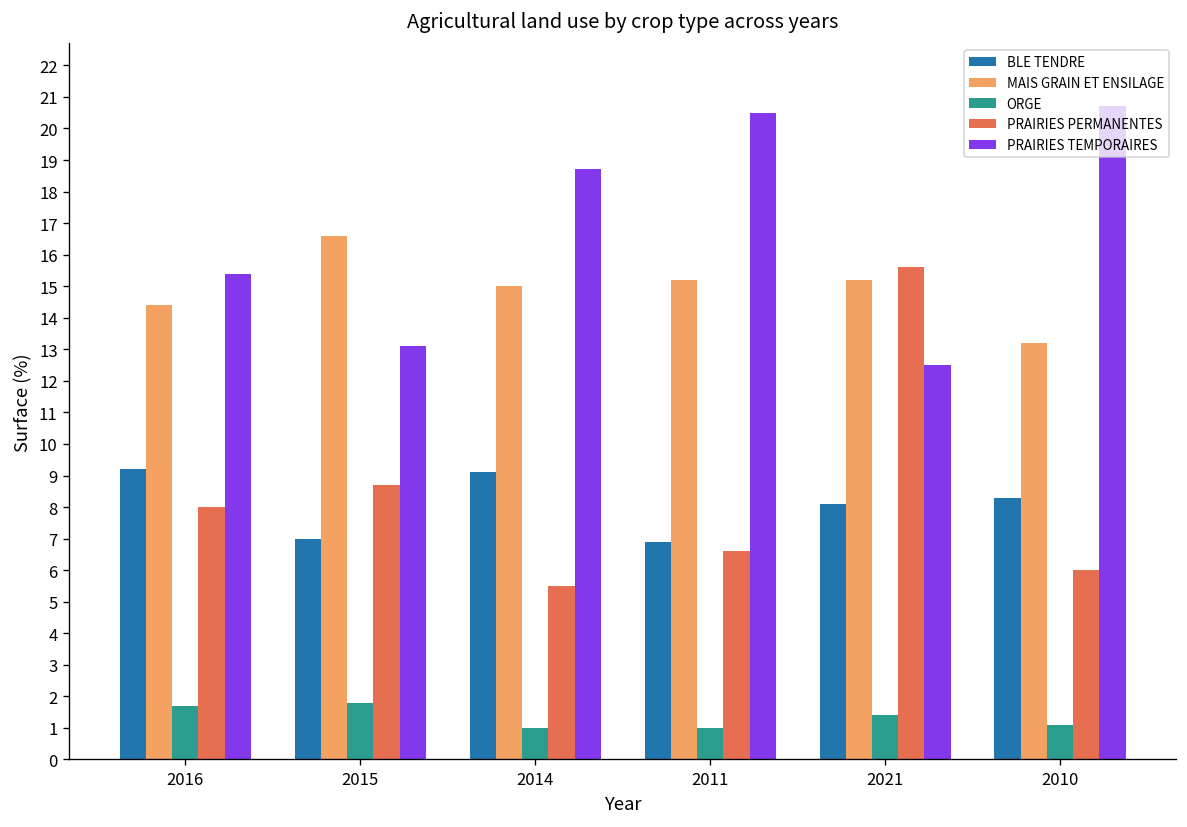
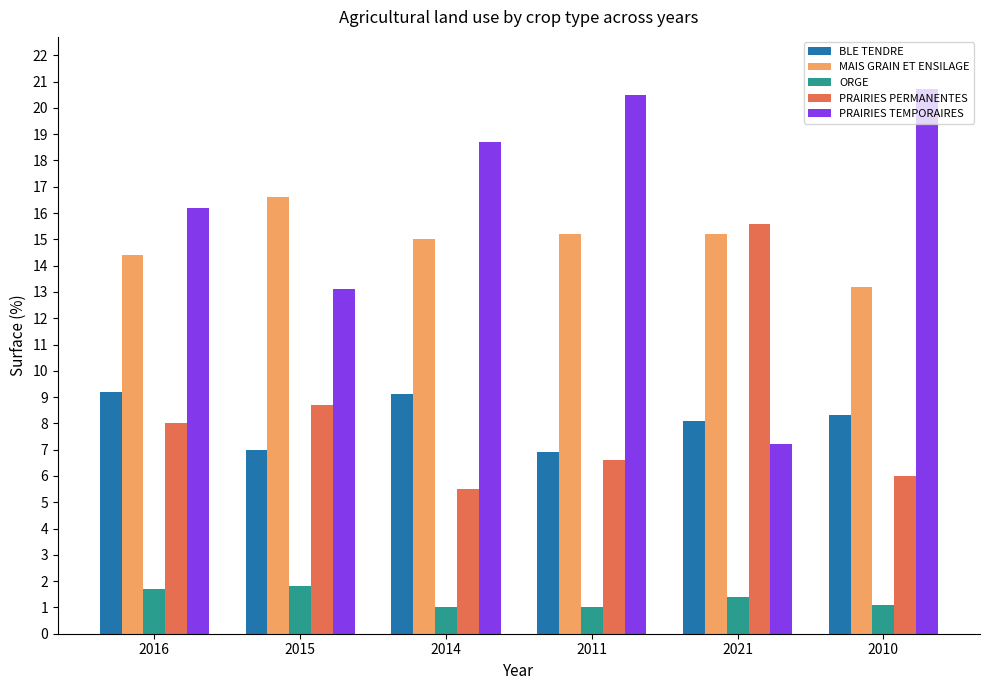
PRAIRIES TEMPORAIRES, 2016: 15.4 -> 16.2
PRAIRIES TEMPORAIRES, 2021: 12.5 -> 7.2
